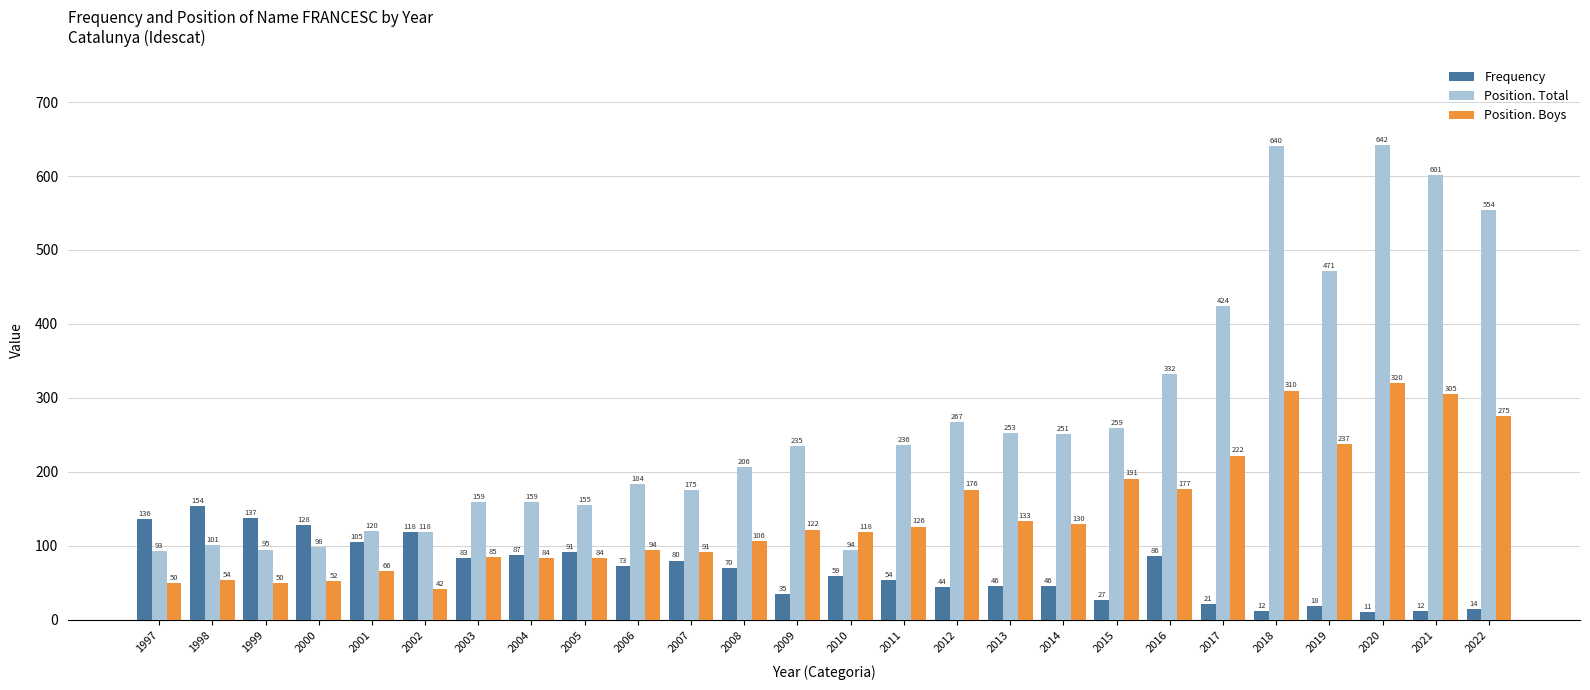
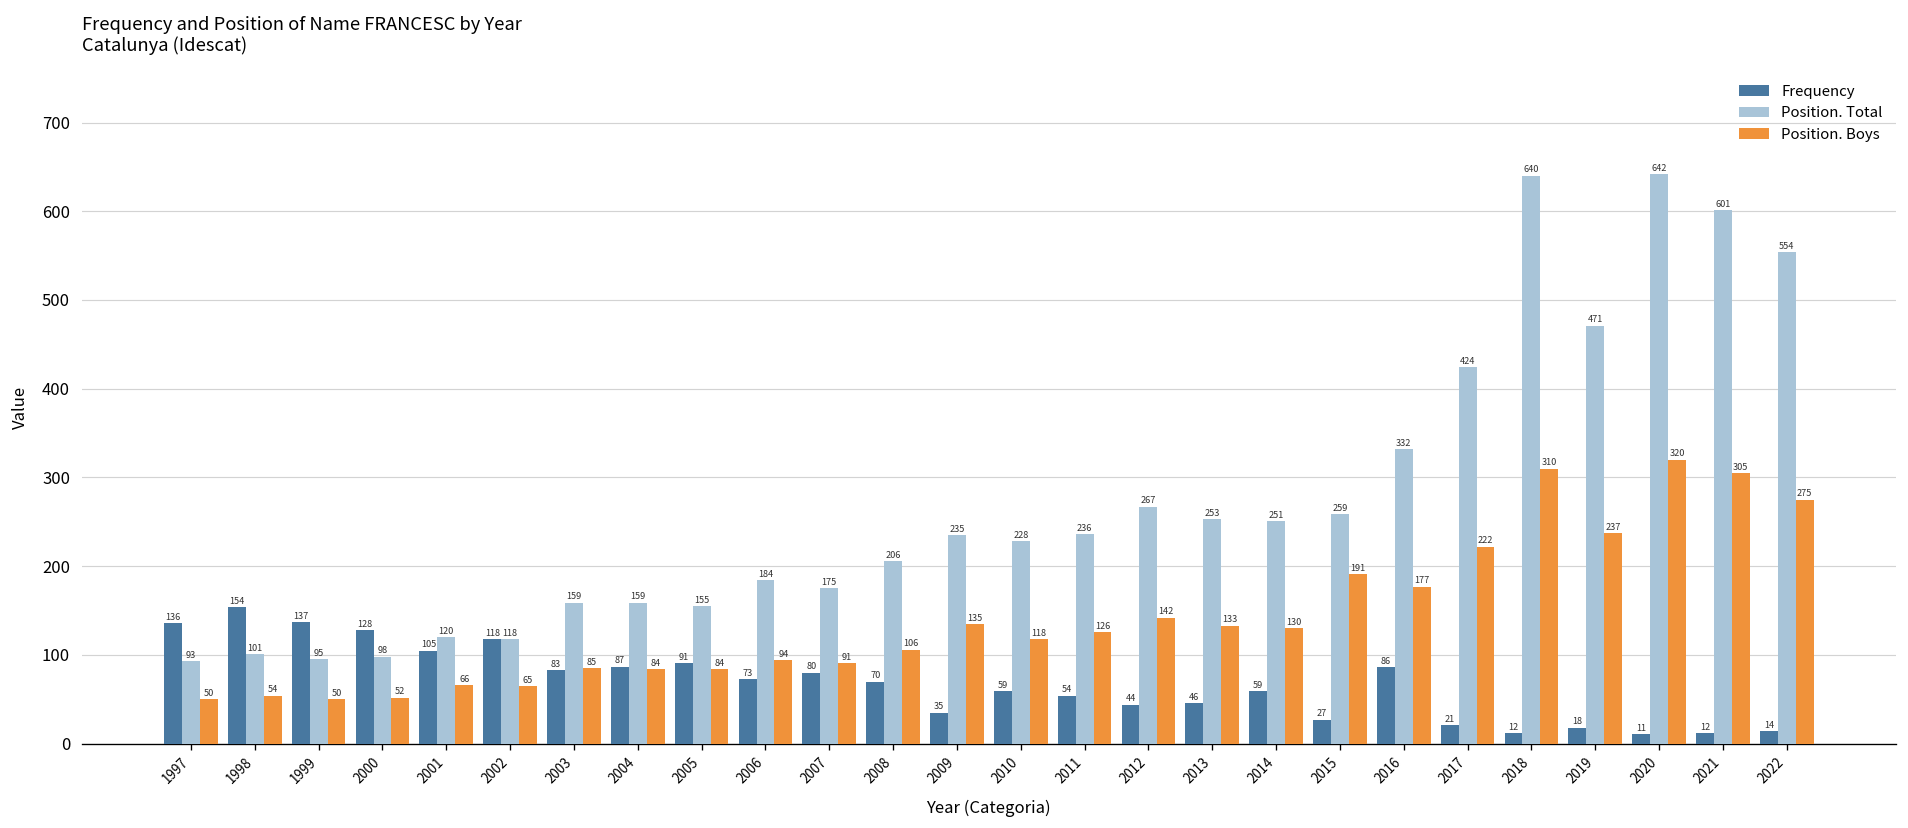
Position. Boys, 2002: 42 -> 65
Position. Boys, 2009: 122 -> 135
Position. Total, 2010: 94 -> 228
Position. Boys, 2012: 176 -> 142
Frequency, 2014: 46 -> 59
